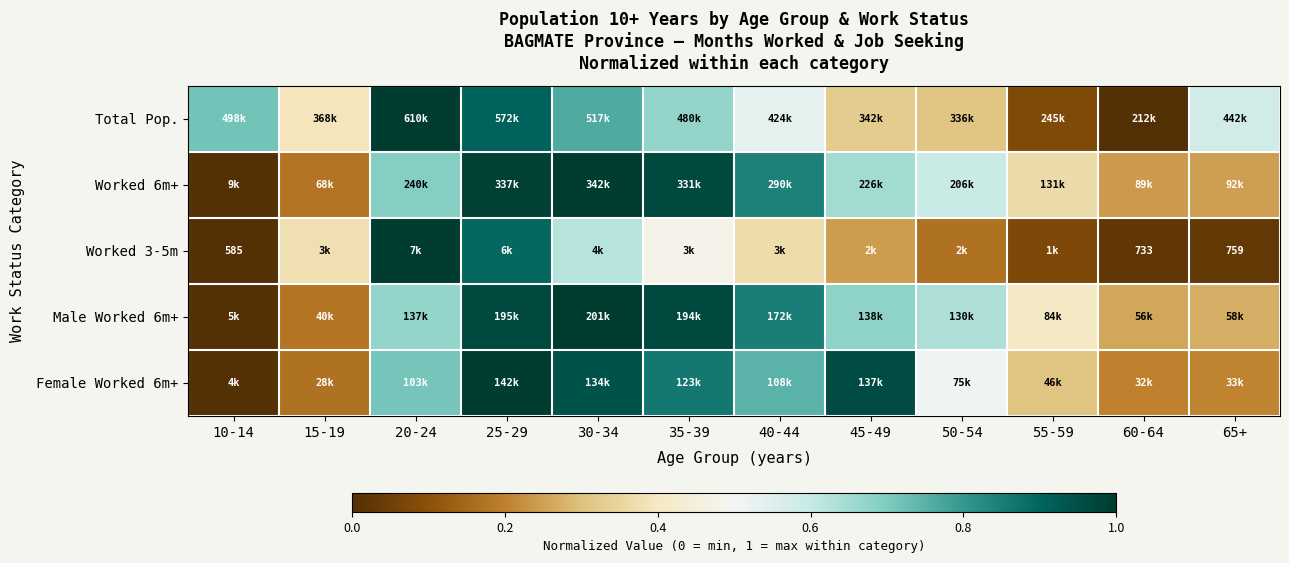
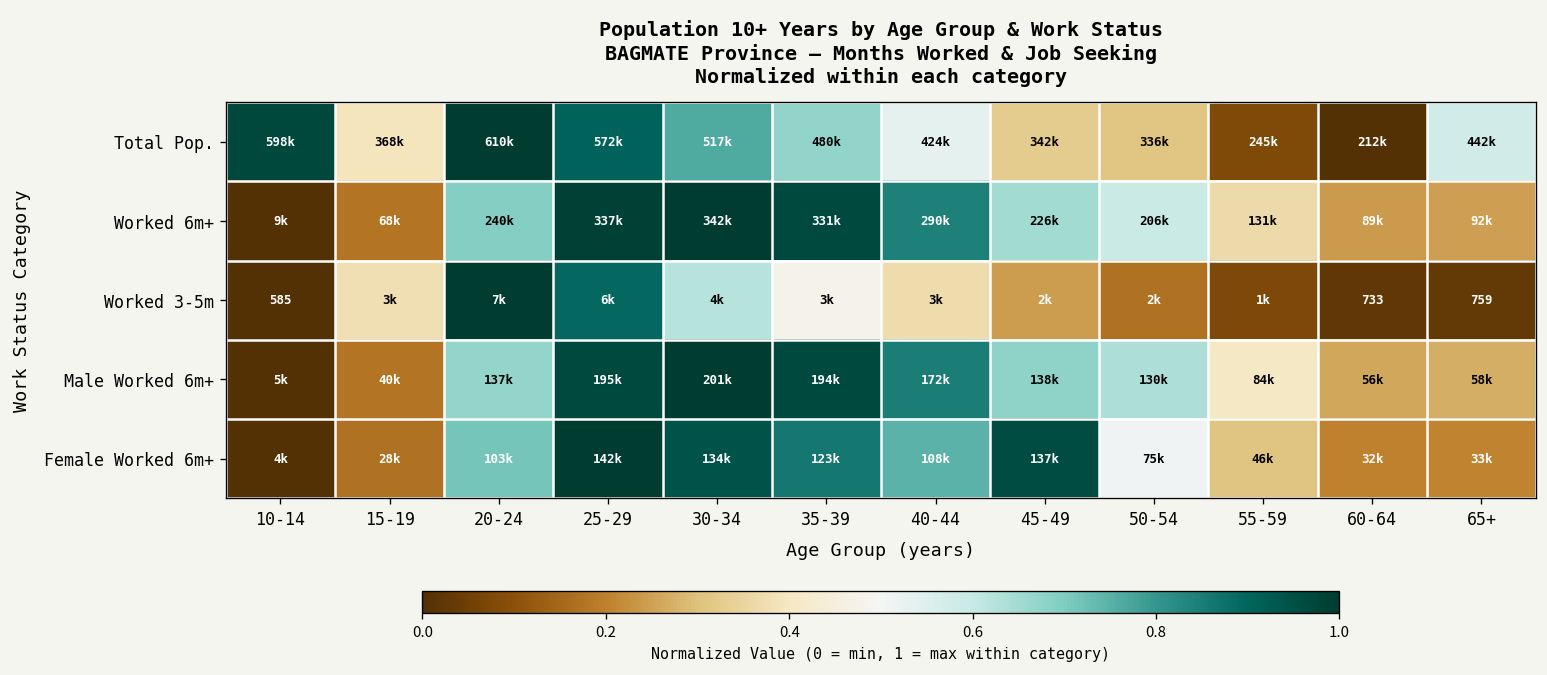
Total Pop., 10-14: 498k -> 598k
